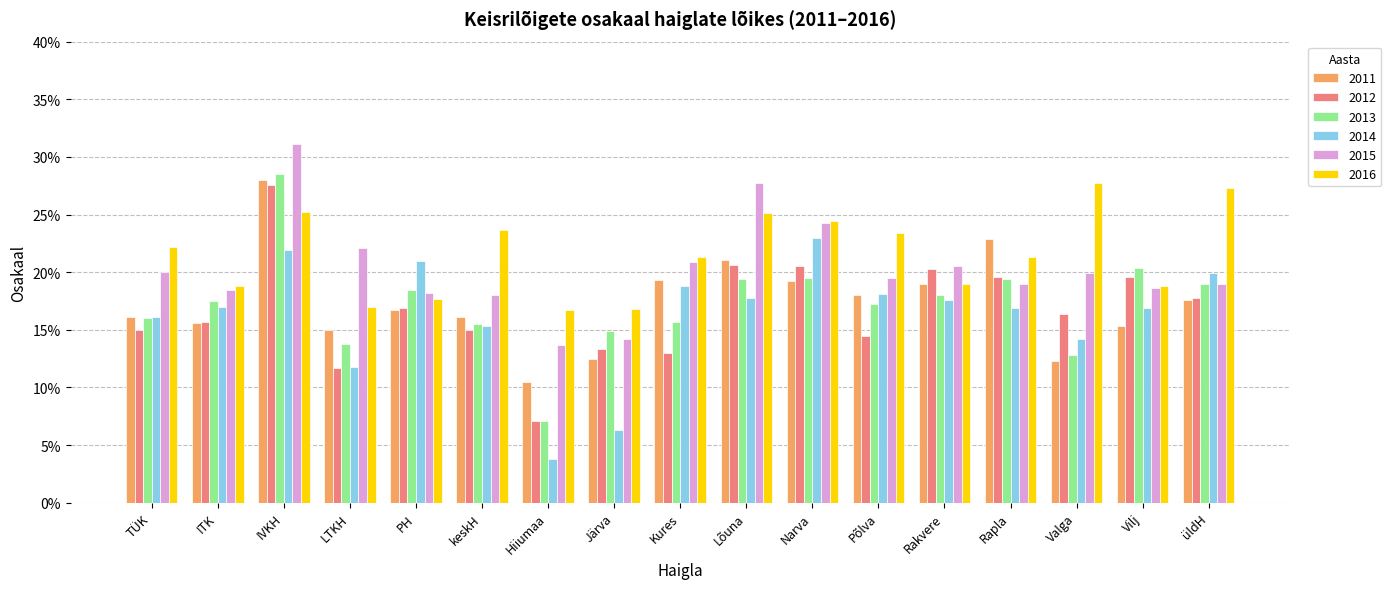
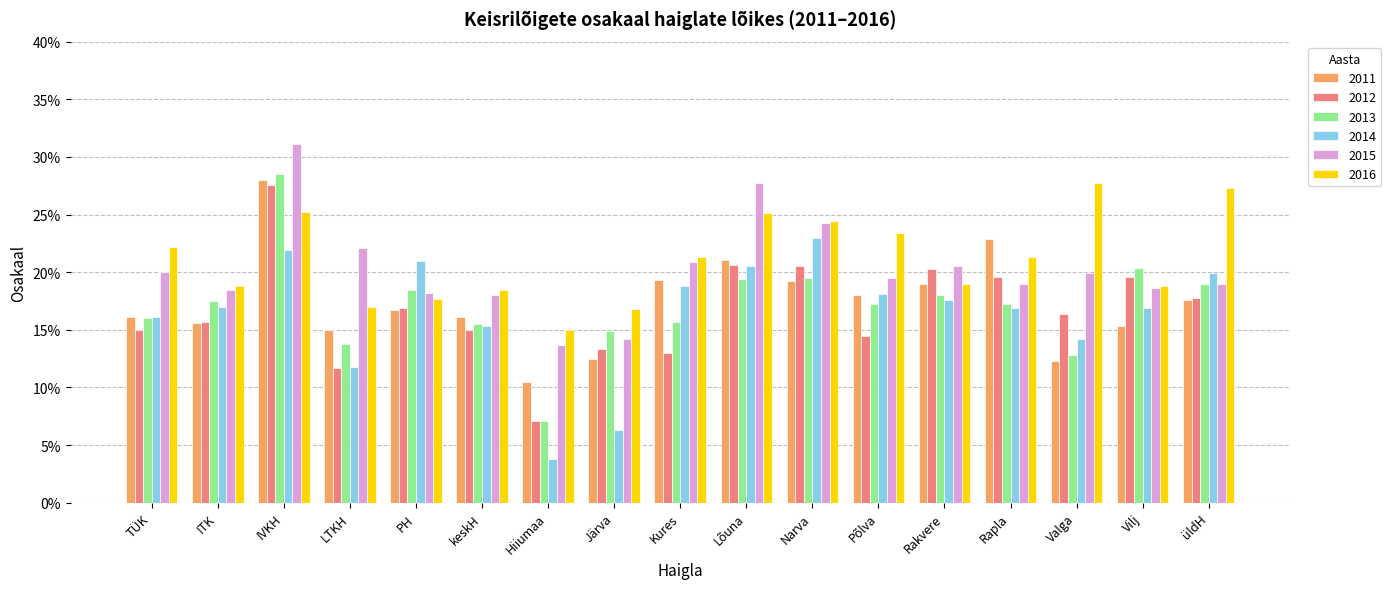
2016, keskH: 23.7% -> 18.5%
2016, Hiiumaa: 16.7% -> 15.0%
2014, Lõuna: 17.8% -> 20.5%
2013, Rapla: 19.4% -> 17.2%
